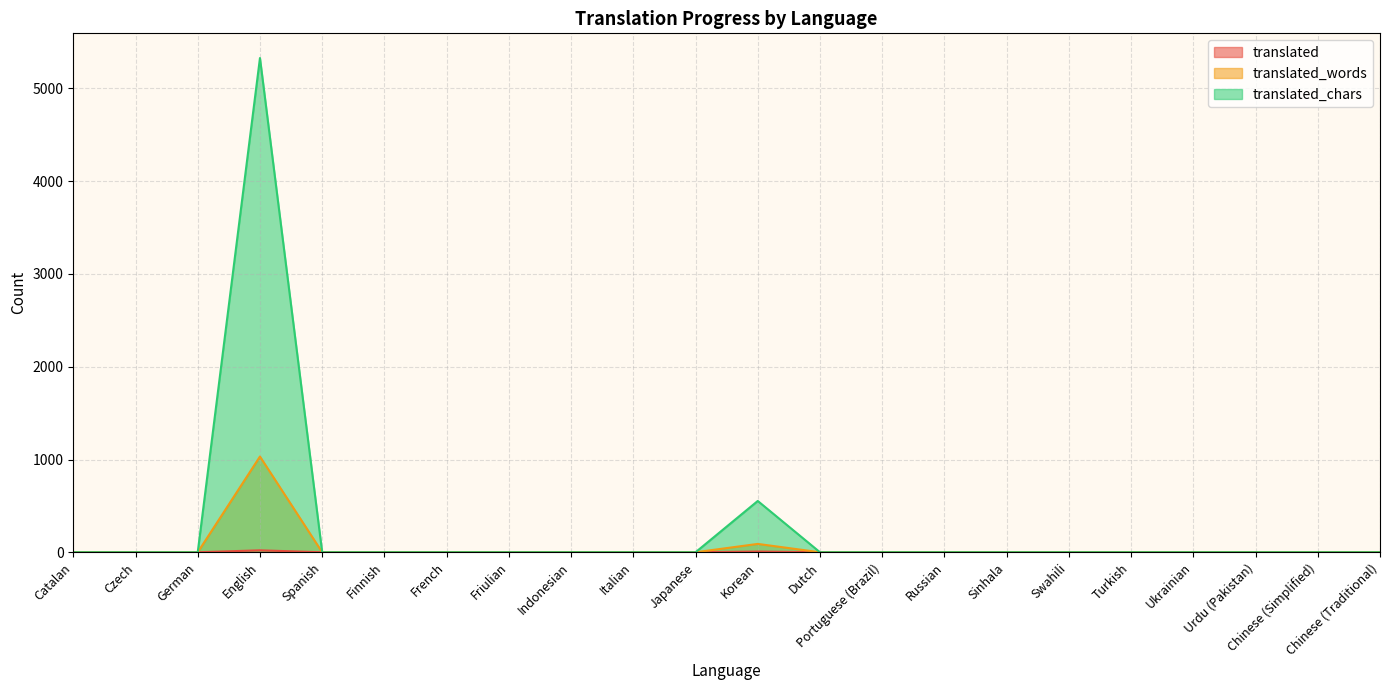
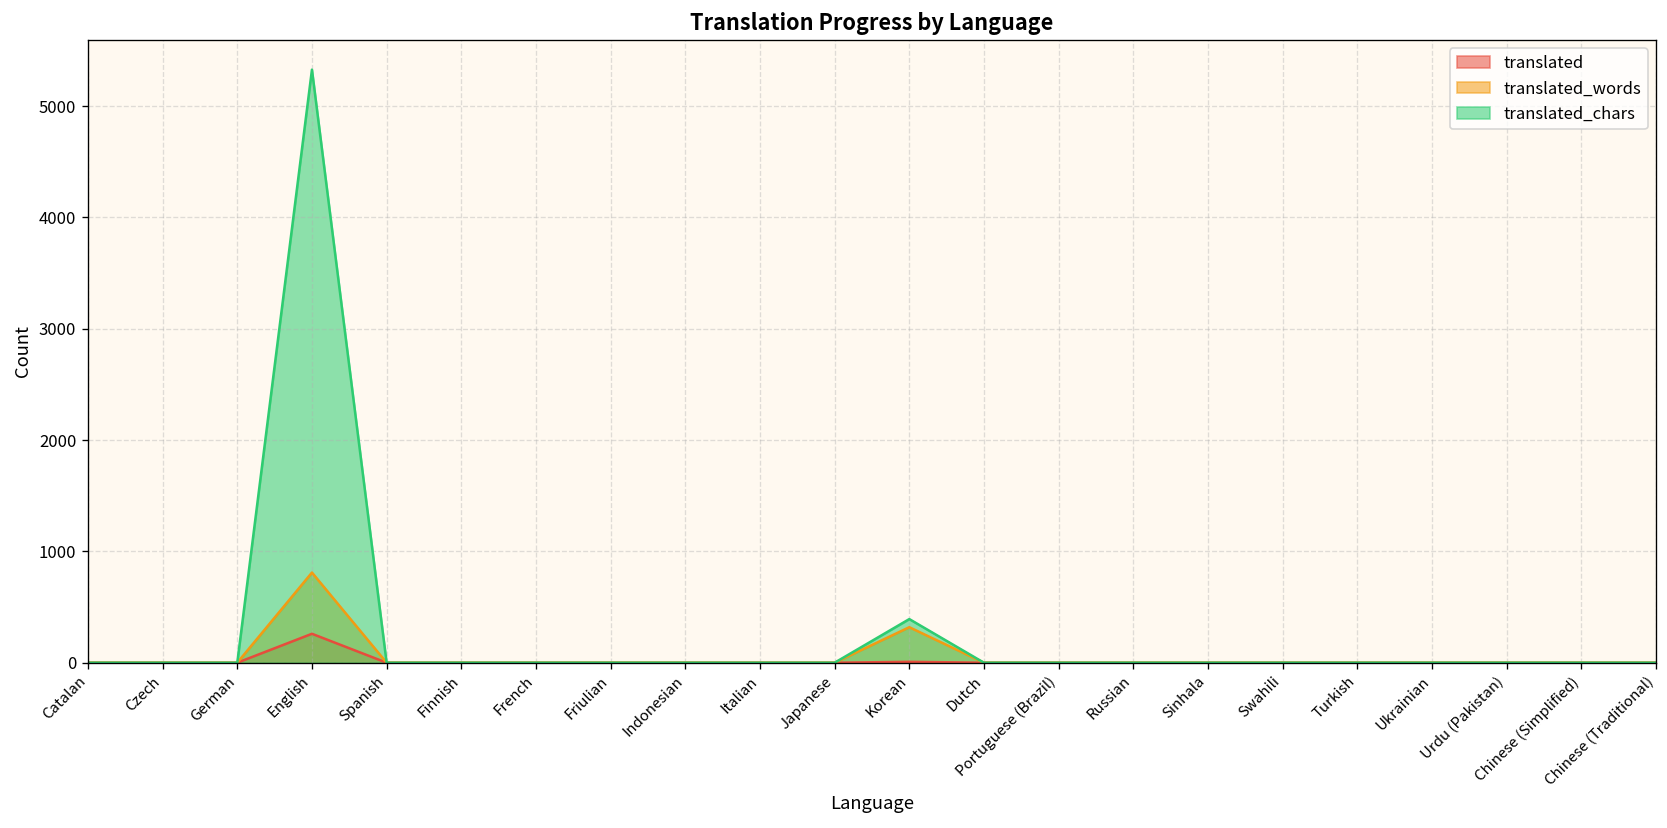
translated, English: 0 -> 300
translated_words, English: 1000 -> 800
translated_words, Korean: 100 -> 300
translated_chars, Korean: 600 -> 400
